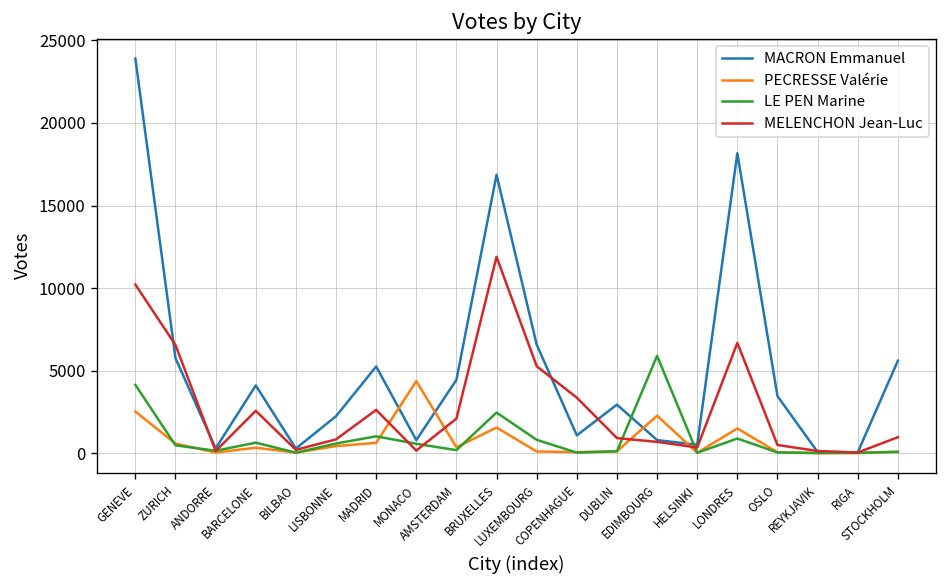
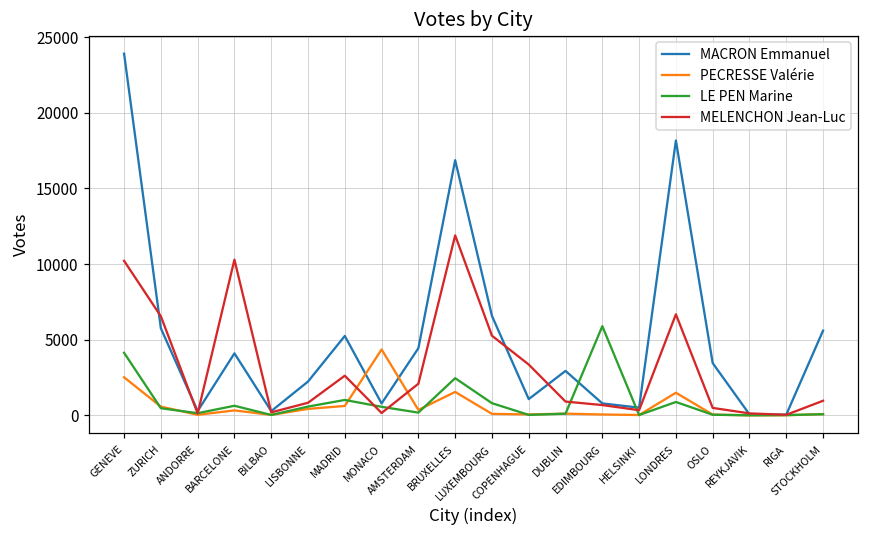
MELENCHON Jean-Luc, BARCELONE: 2600 -> 10300
PECRESSE Valérie, EDIMBOURG: 2300 -> 100
